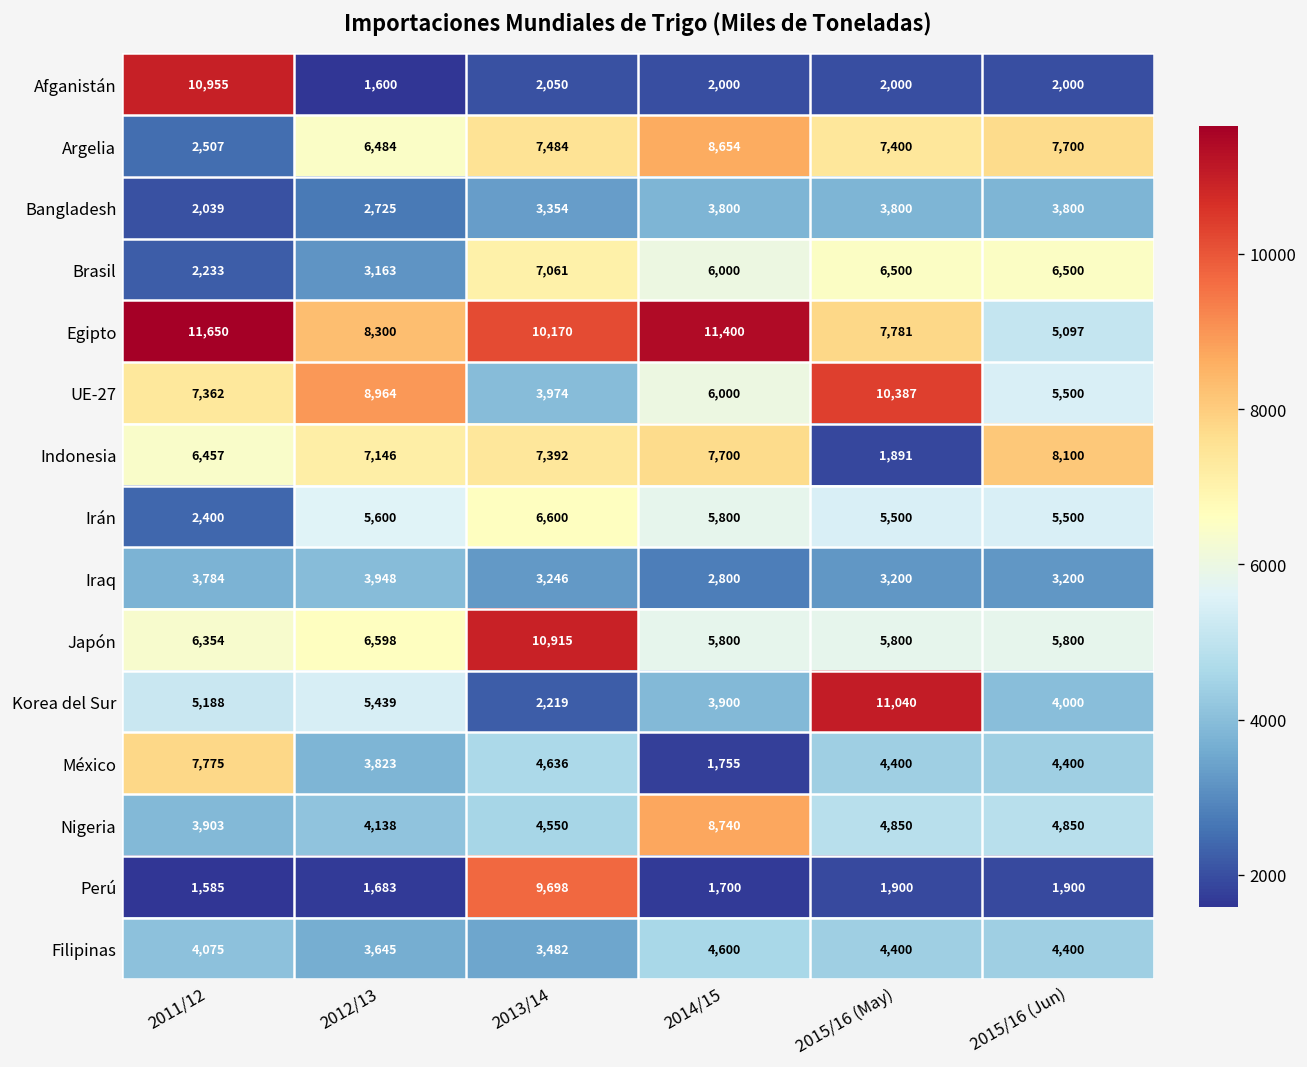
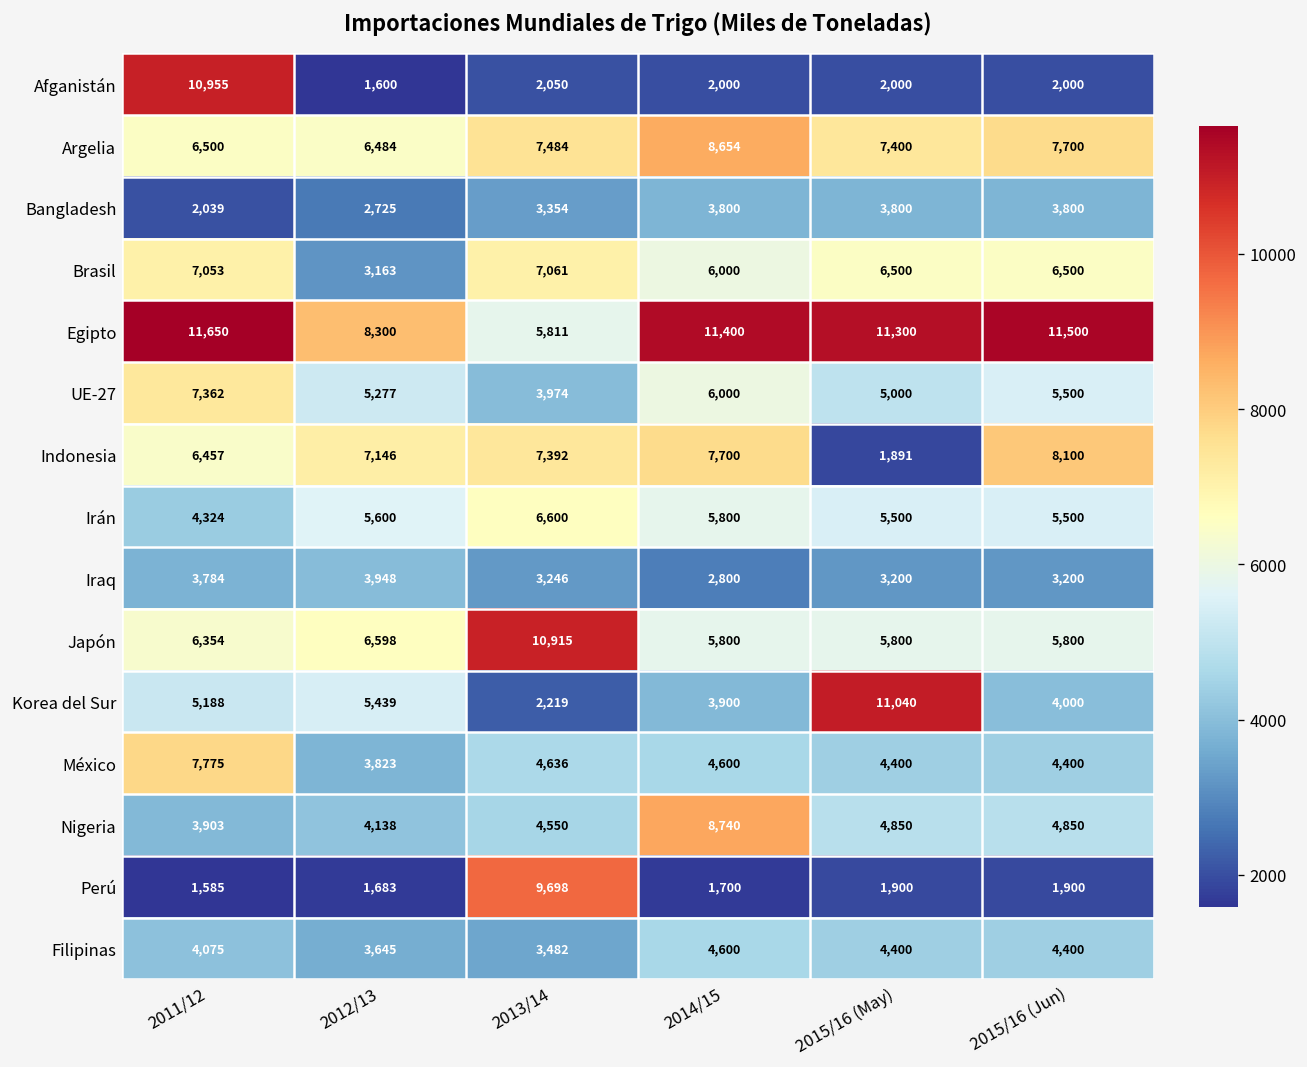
Argelia, 2011/12: 2,507 -> 6,500
Brasil, 2011/12: 2,233 -> 7,053
Egipto, 2013/14: 10,170 -> 5,811
Egipto, 2015/16 (May): 7,781 -> 11,300
Egipto, 2015/16 (Jun): 5,097 -> 11,500
UE-27, 2012/13: 8,964 -> 5,277
UE-27, 2015/16 (May): 10,387 -> 5,000
Irán, 2011/12: 2,400 -> 4,324
México, 2014/15: 1,755 -> 4,600
